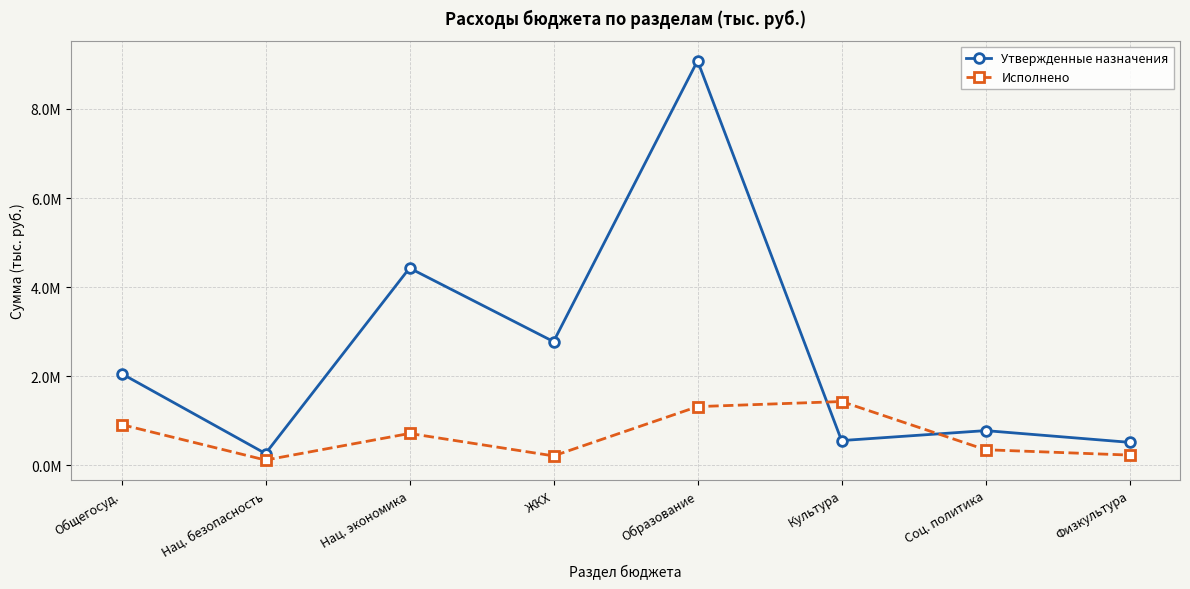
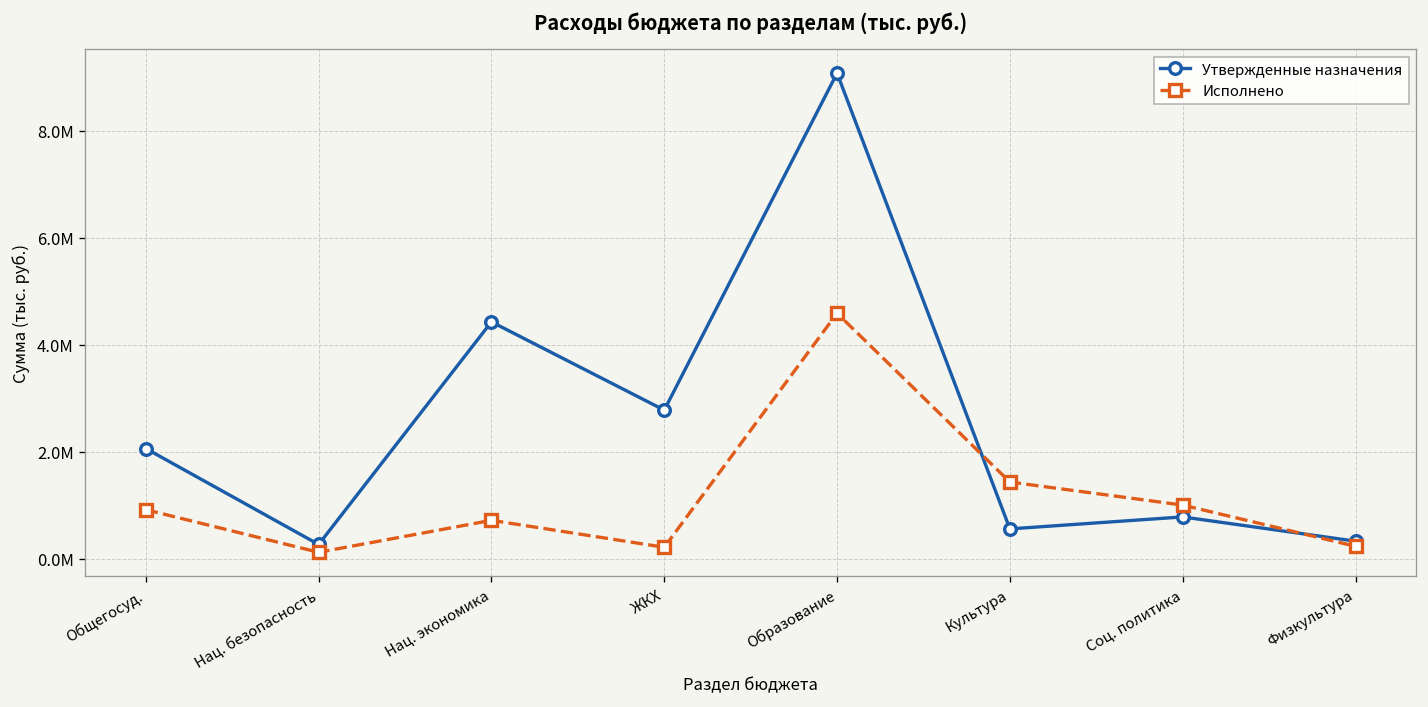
Исполнено, Образование: 1300000 -> 4600000
Исполнено, Соц. политика: 300000 -> 1000000
Утвержденные назначения, Физкультура: 500000 -> 300000
